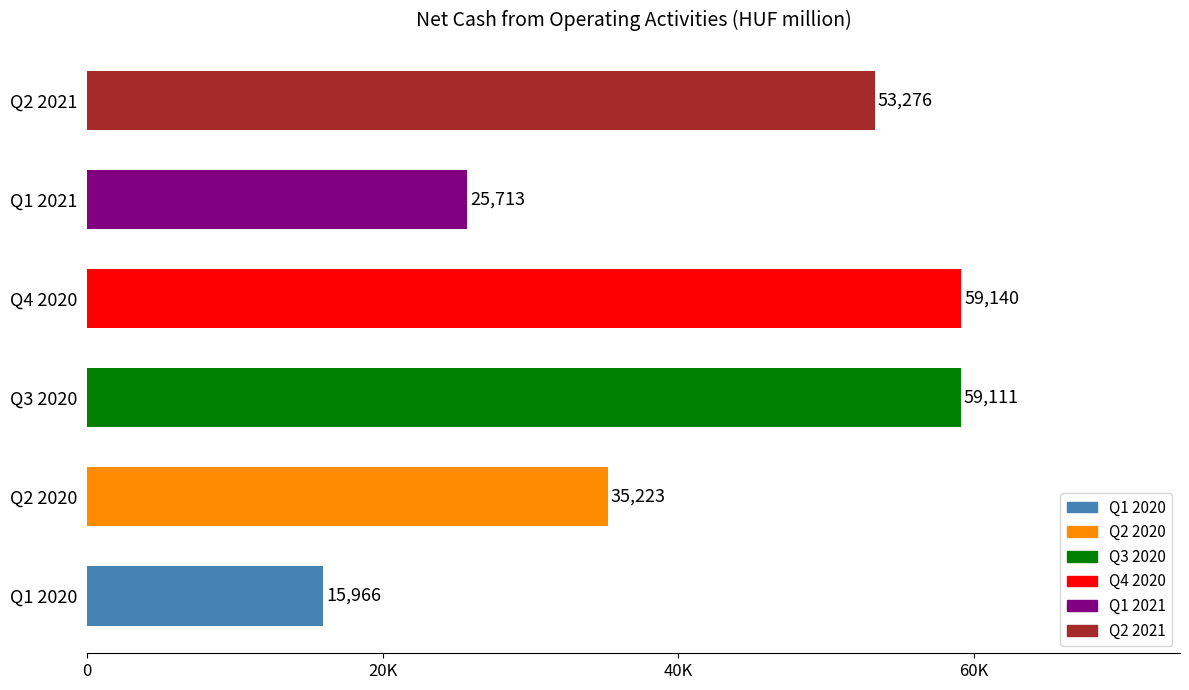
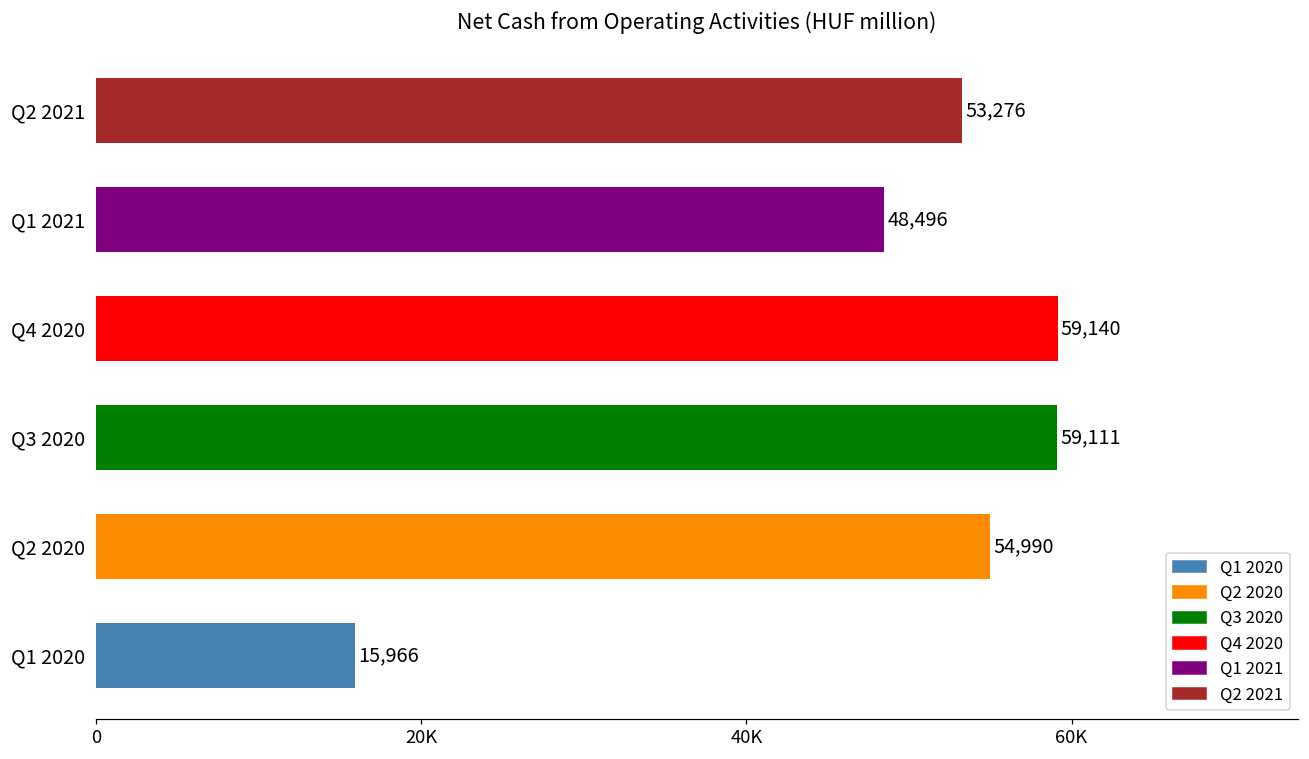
Q1 2021: 25,713 -> 48,496
Q2 2020: 35,223 -> 54,990
